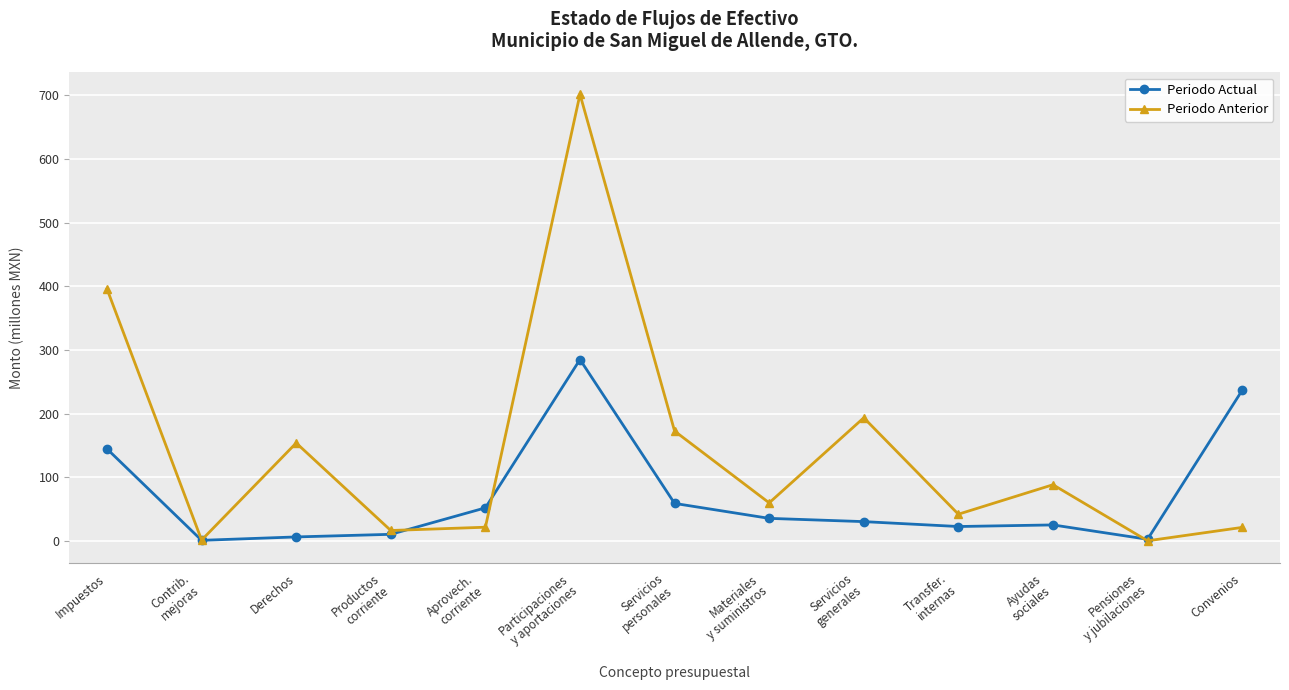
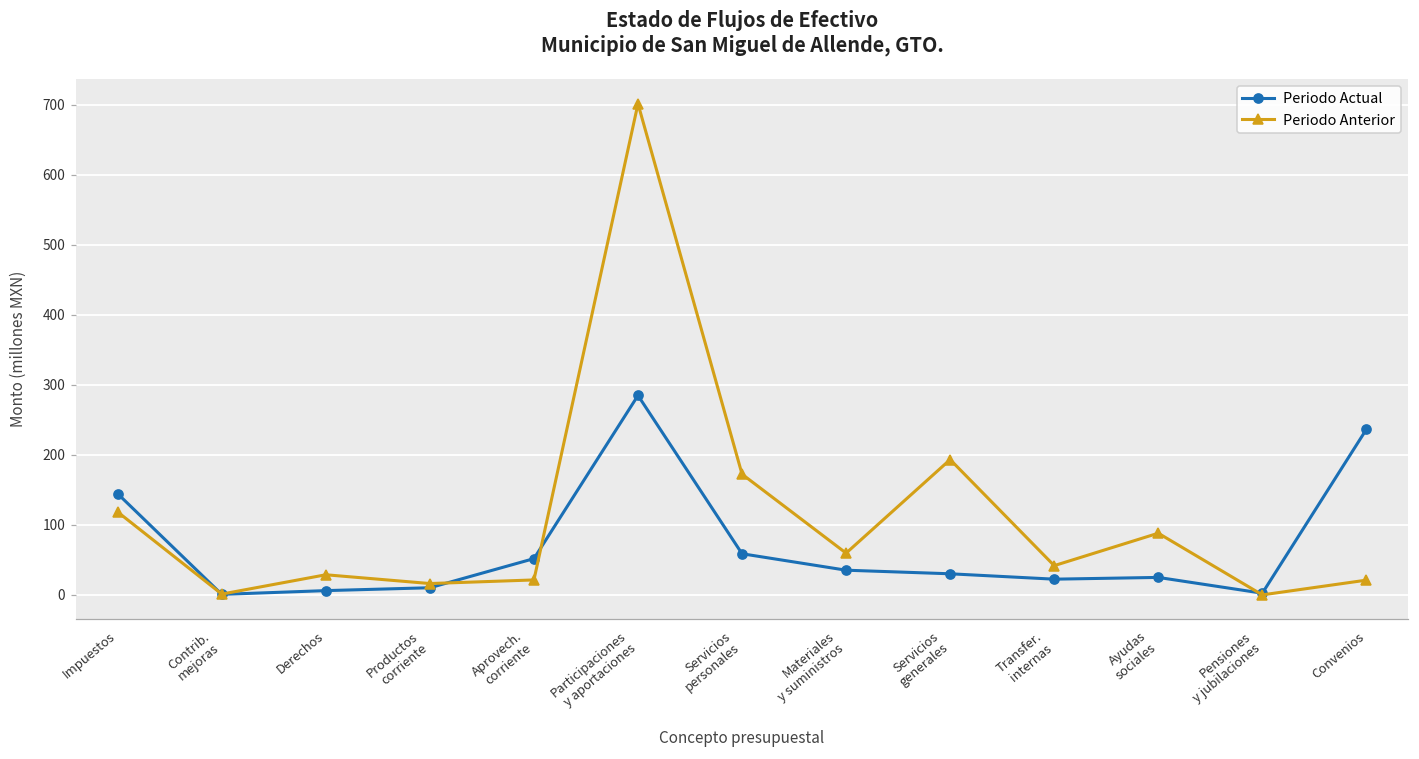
Periodo Anterior, Impuestos: 400 -> 120
Periodo Anterior, Derechos: 150 -> 30
